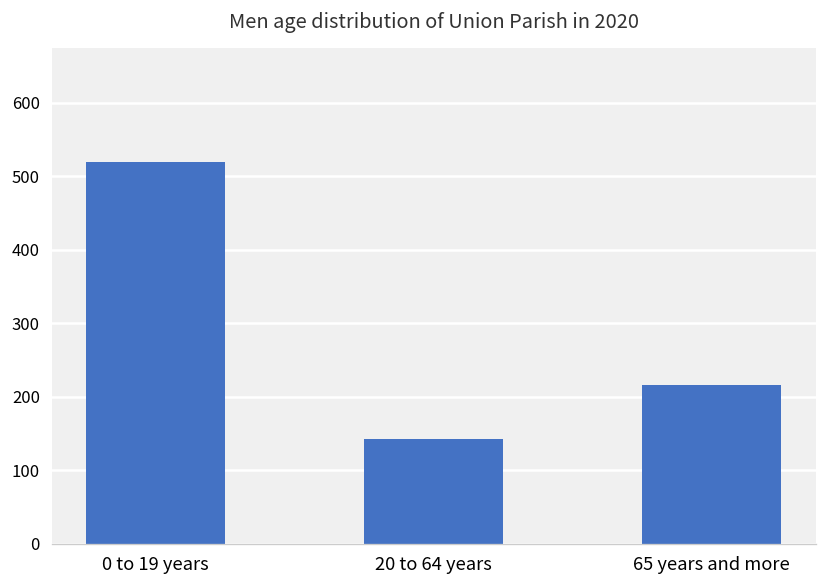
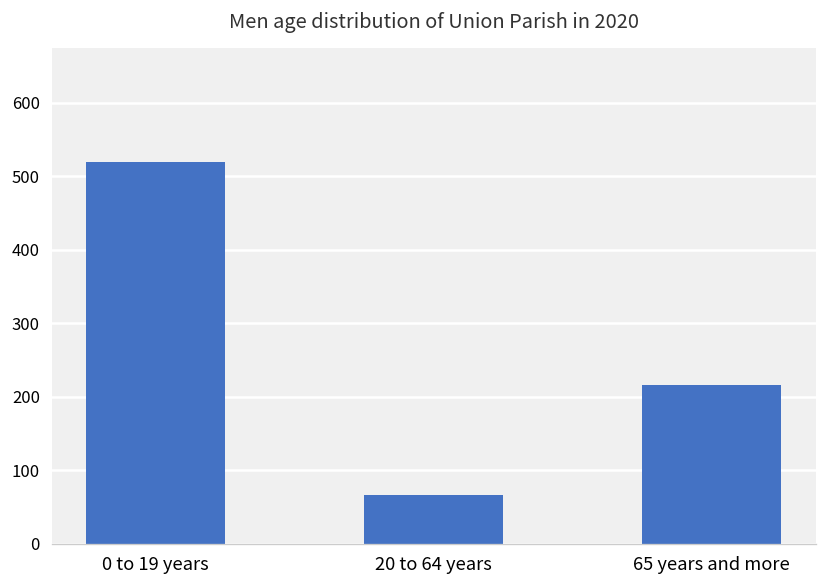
20 to 64 years: 140 -> 70
